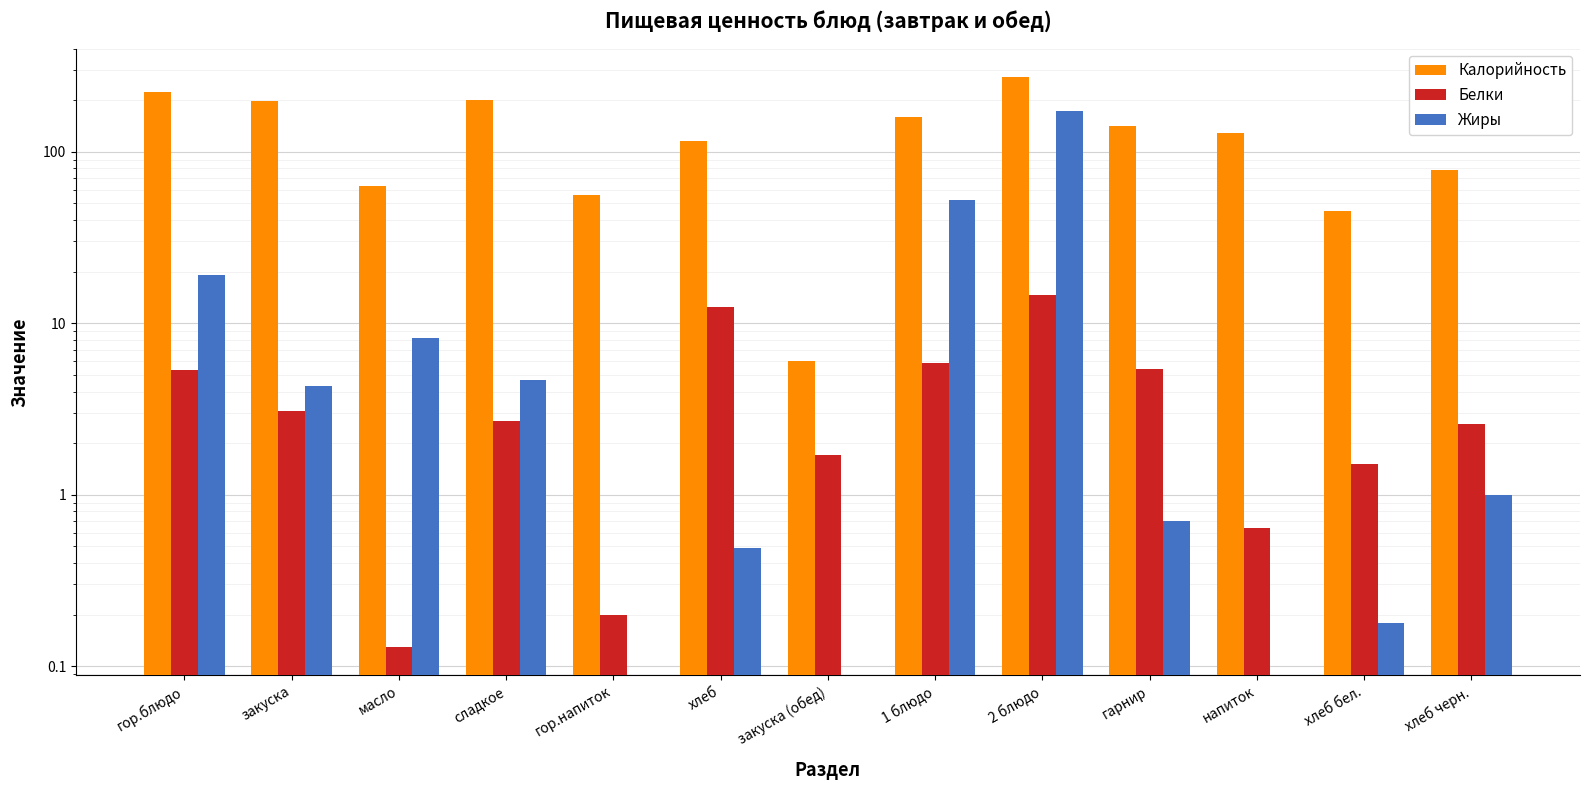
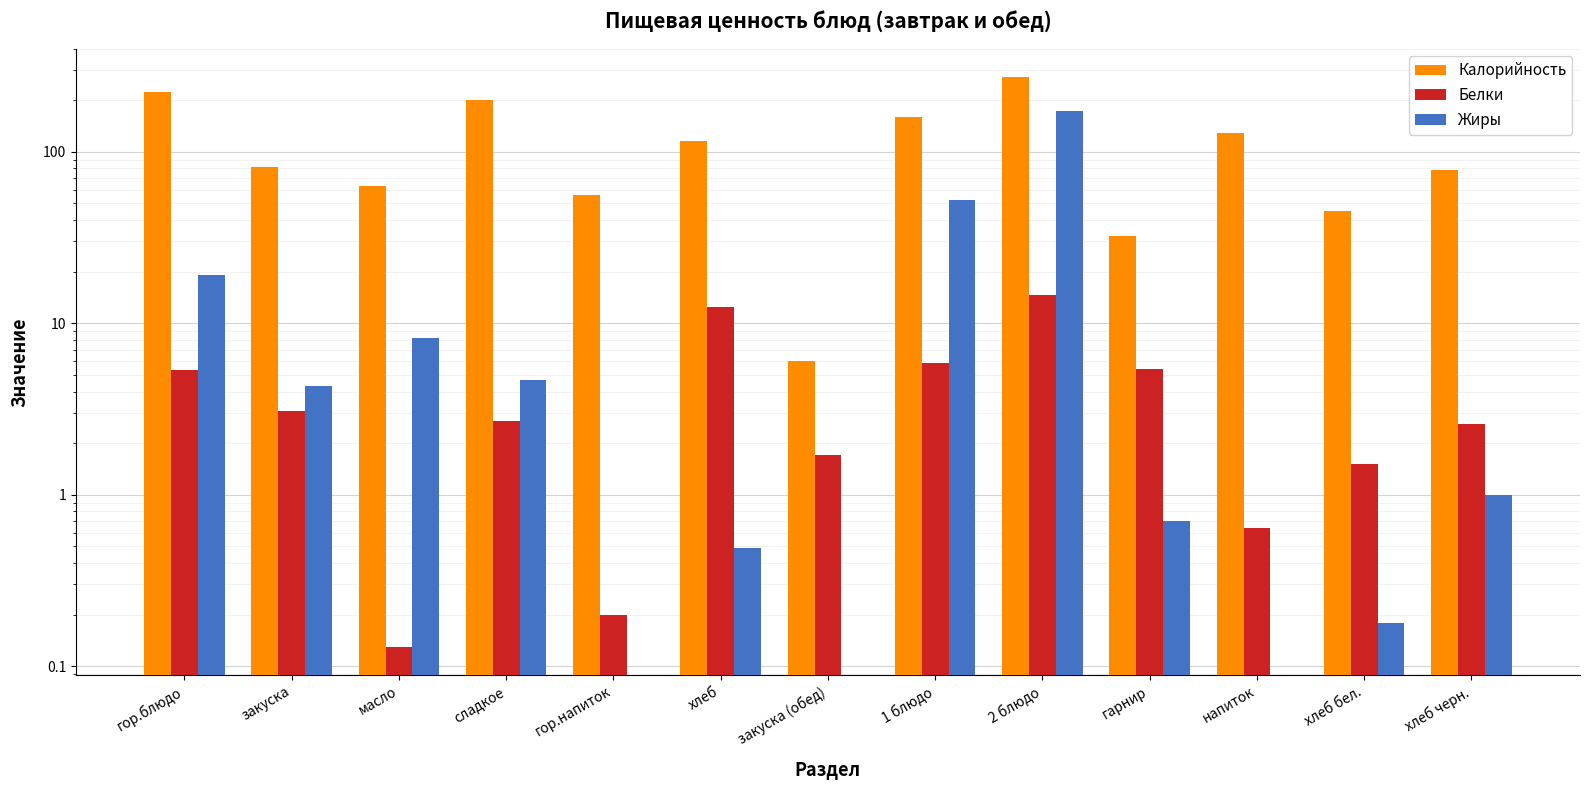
Калорийность, закуска: 200 -> 80
Калорийность, гарнир: 140 -> 32
